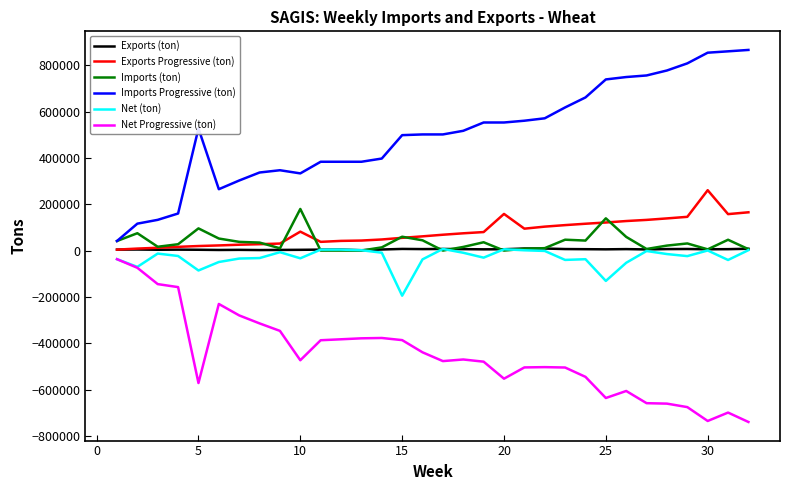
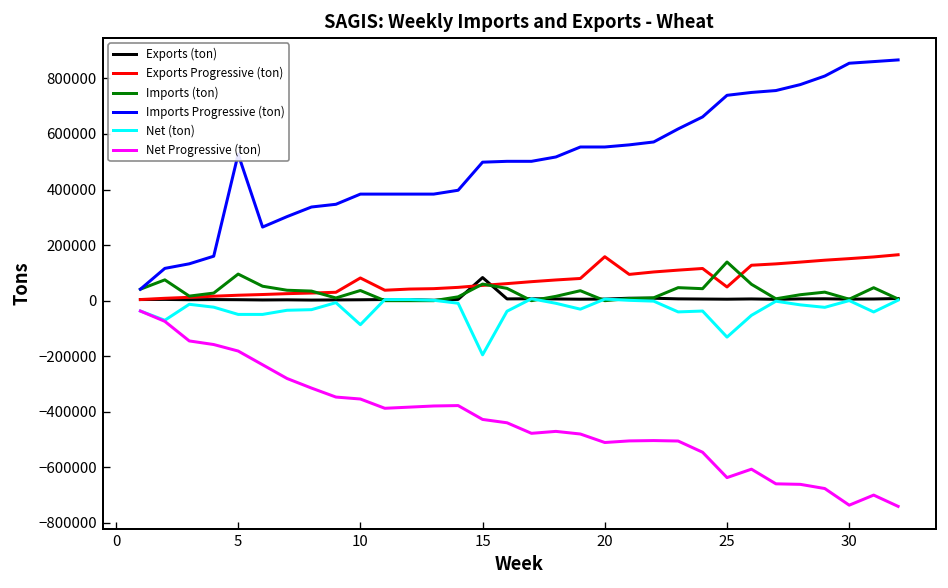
Net (ton), 5: -90000 -> -50000
Net Progressive (ton), 5: -570000 -> -180000
Imports (ton), 10: 180000 -> 40000
Imports Progressive (ton), 10: 330000 -> 380000
Net (ton), 10: -30000 -> -90000
Net Progressive (ton), 10: -470000 -> -350000
Exports (ton), 15: 10000 -> 80000
Net Progressive (ton), 15: -390000 -> -430000
Net Progressive (ton), 20: -550000 -> -510000
Exports Progressive (ton), 25: 120000 -> 50000
Exports Progressive (ton), 30: 260000 -> 150000
